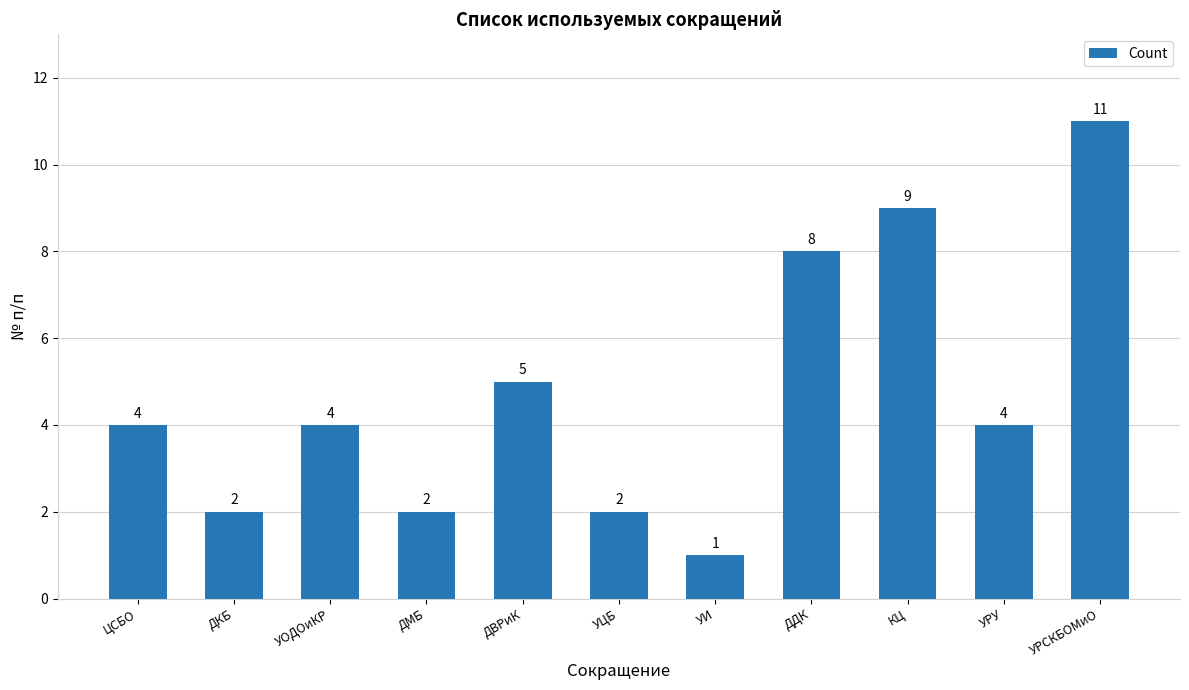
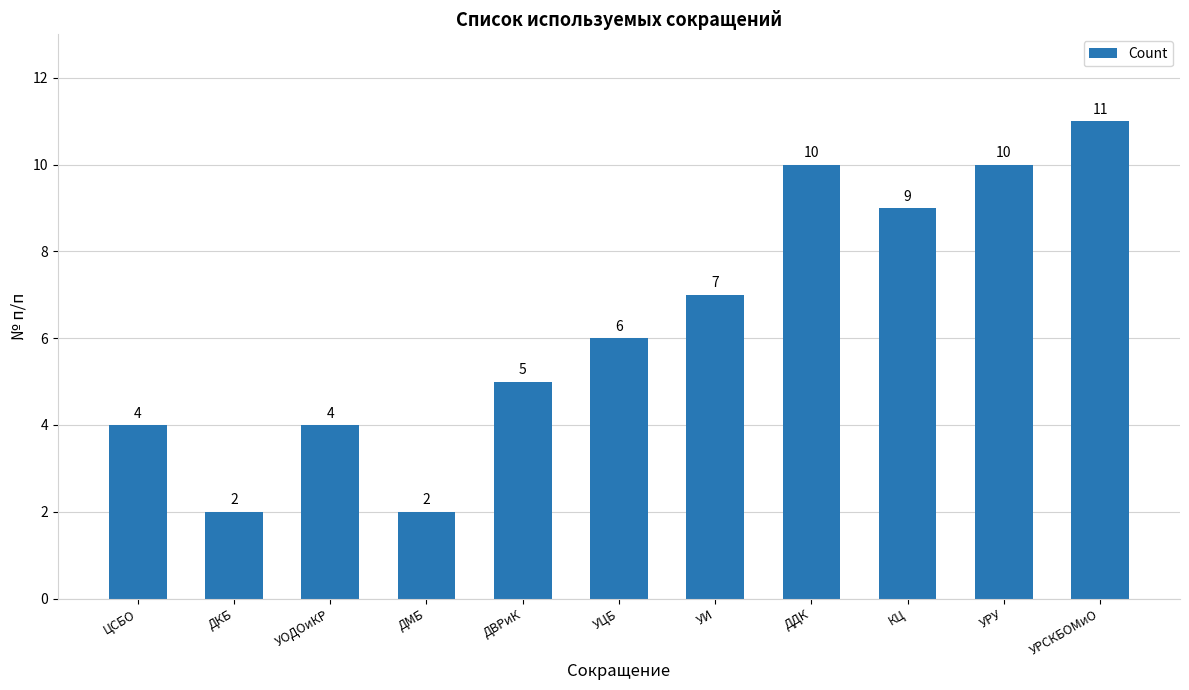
УЦБ: 2 -> 6
УИ: 1 -> 7
ДДК: 8 -> 10
УРУ: 4 -> 10
